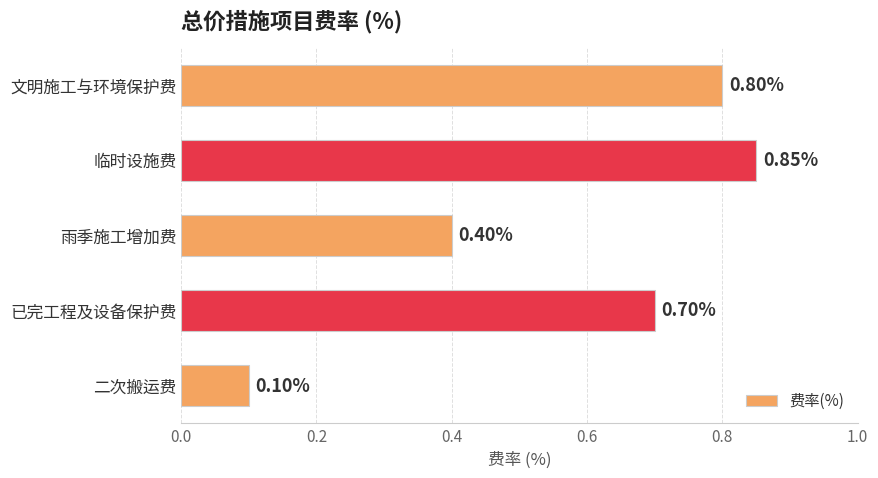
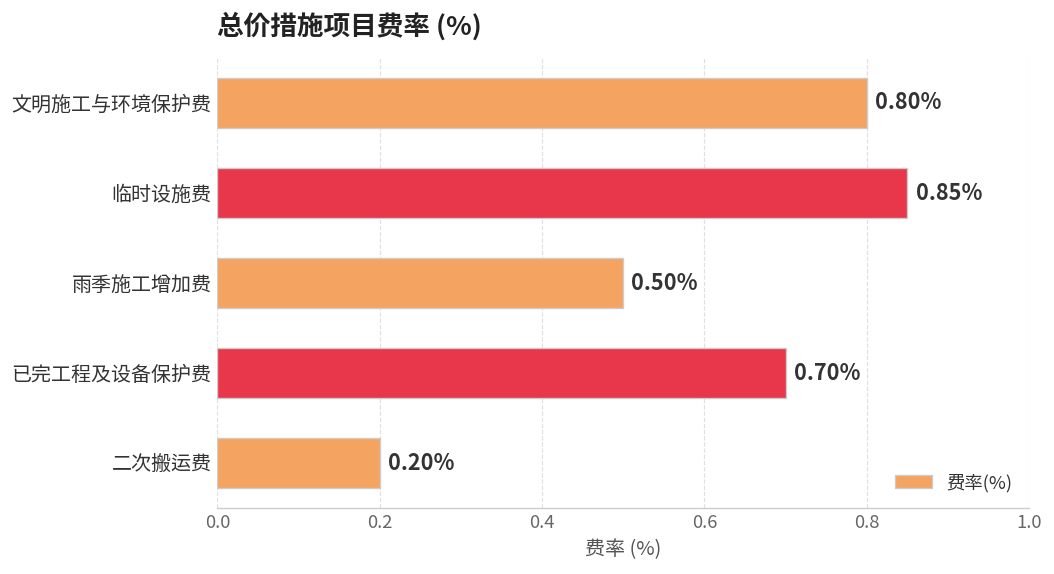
雨季施工增加费: 0.40% -> 0.50%
二次搬运费: 0.10% -> 0.20%
